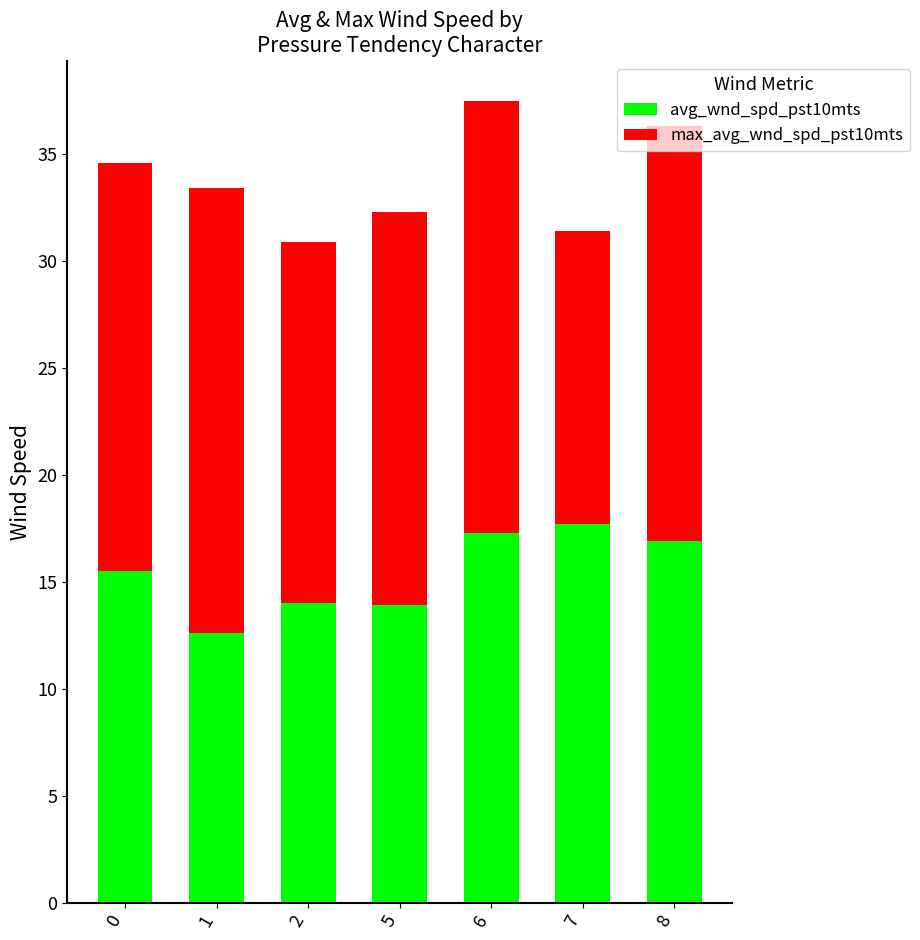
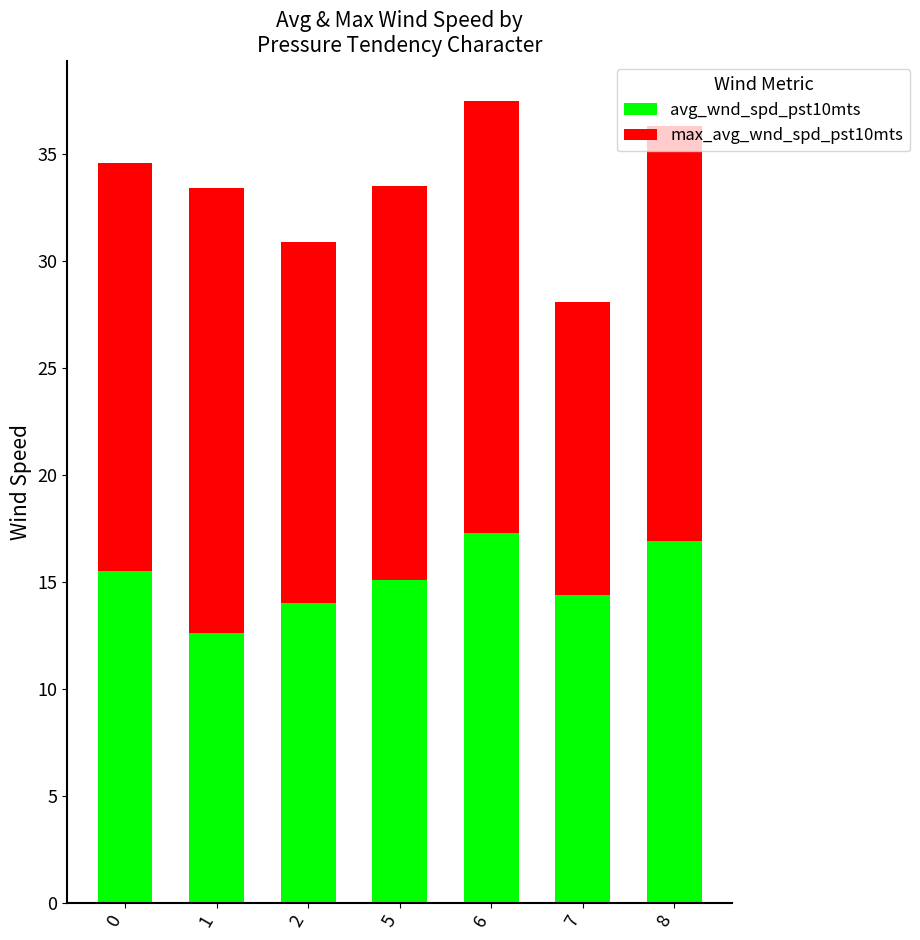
avg_wnd_spd_pst10mts, 5: 13.9 -> 15.1
avg_wnd_spd_pst10mts, 7: 17.7 -> 14.4
